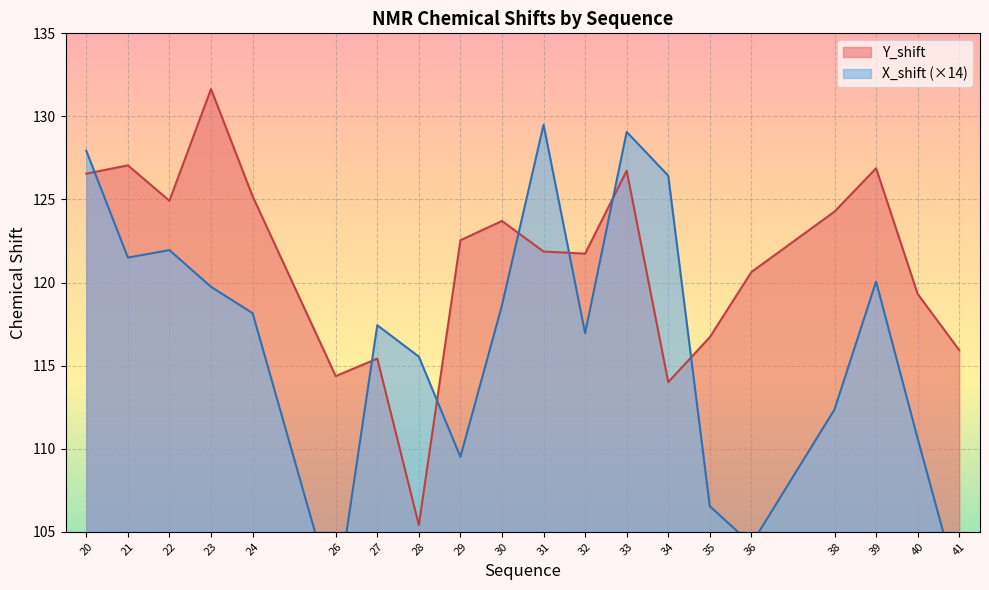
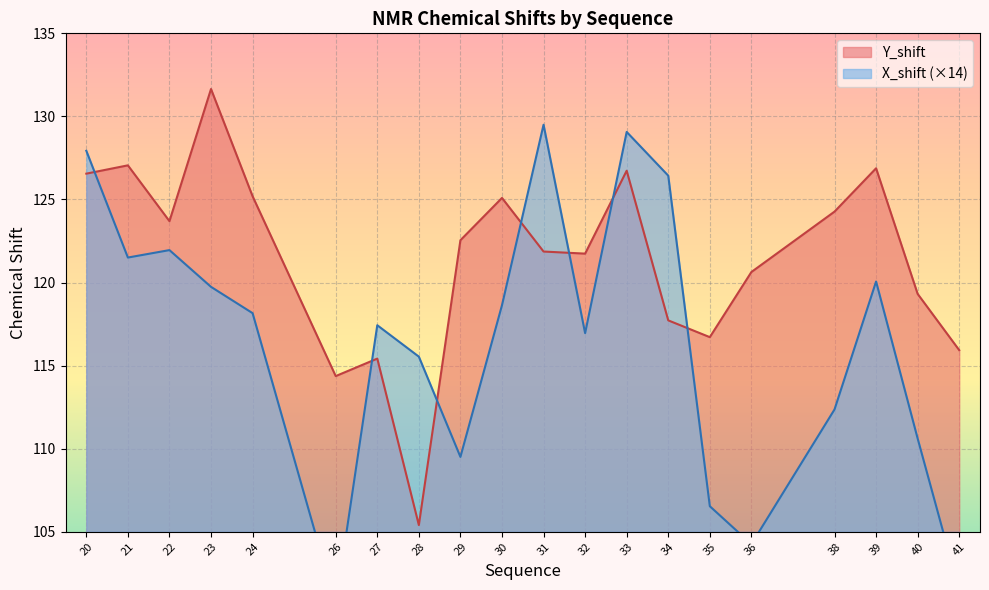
Y_shift, 22: 124.9 -> 123.7
Y_shift, 30: 123.7 -> 125.1
Y_shift, 34: 114.0 -> 117.7
